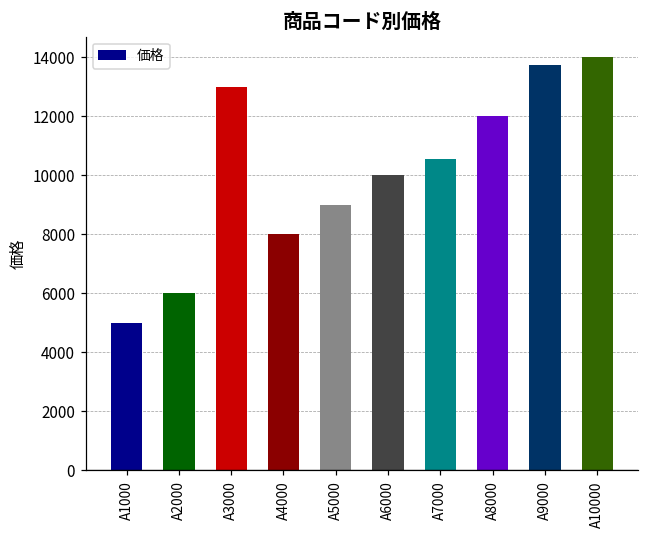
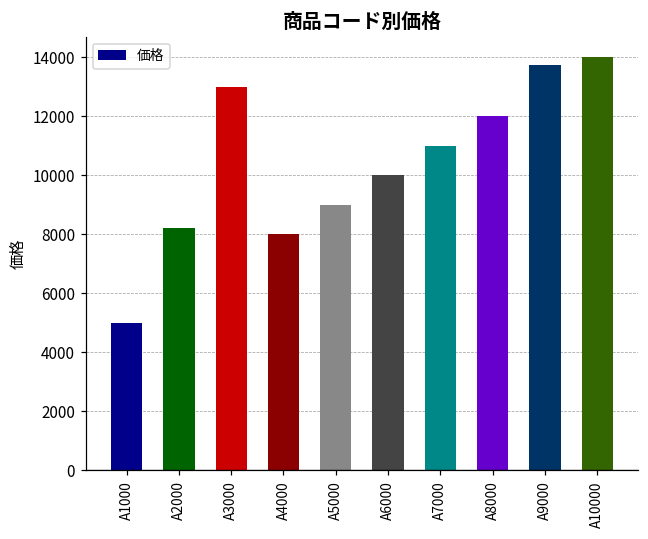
A2000: 6000 -> 8200
A7000: 10500 -> 11000
